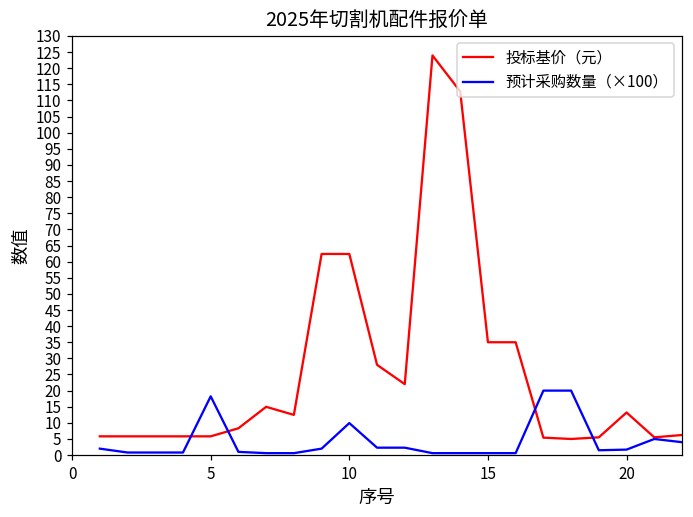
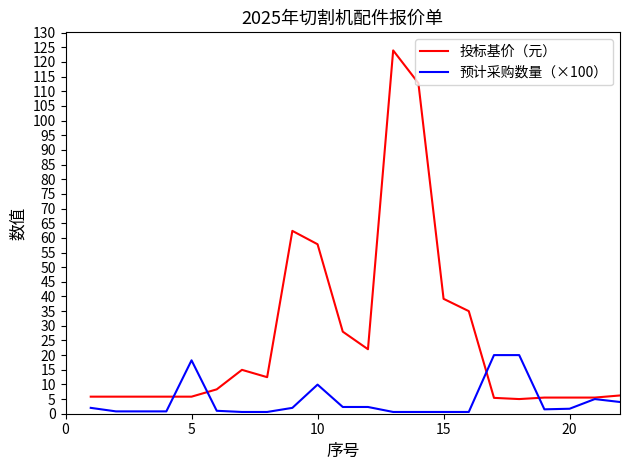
投标基价（元）, 10: 62 -> 58
投标基价（元）, 15: 35 -> 39
投标基价（元）, 20: 13 -> 6
